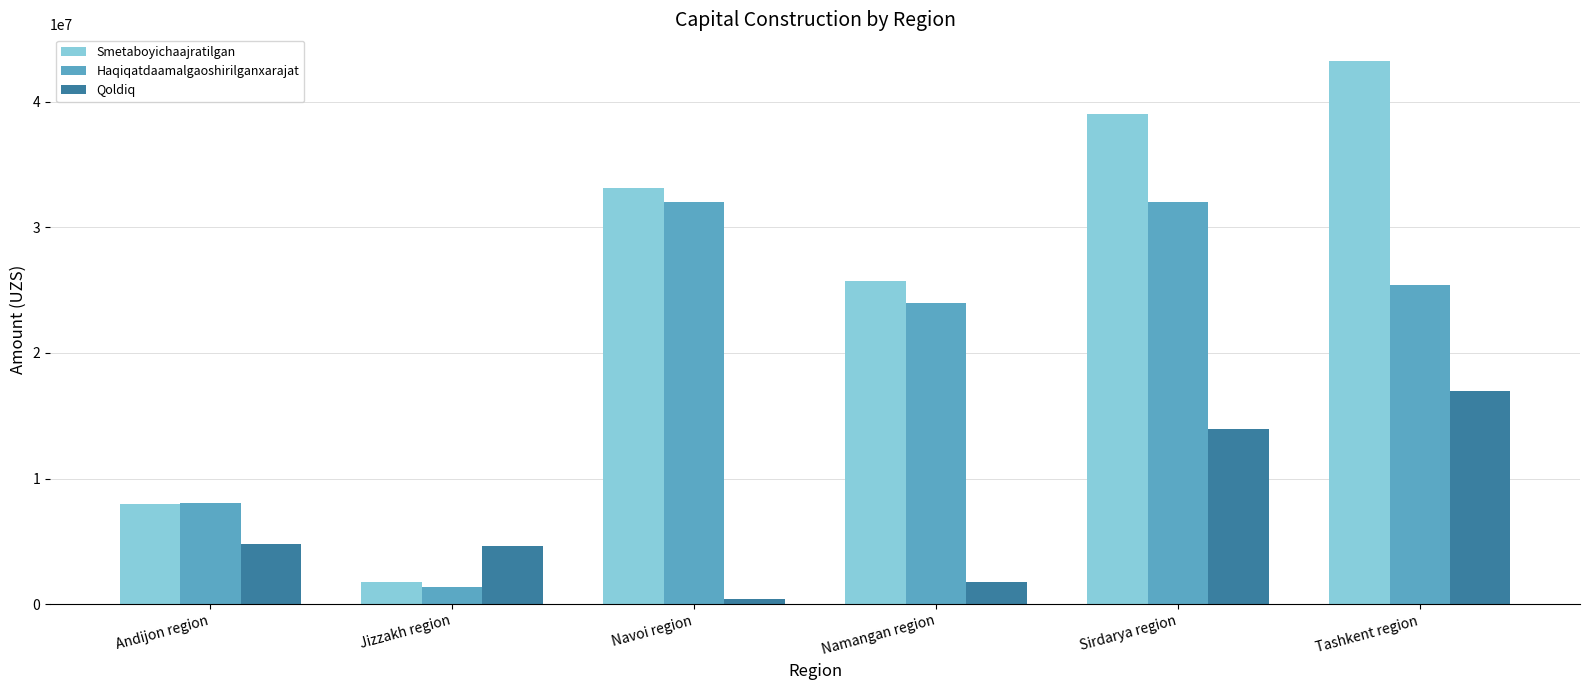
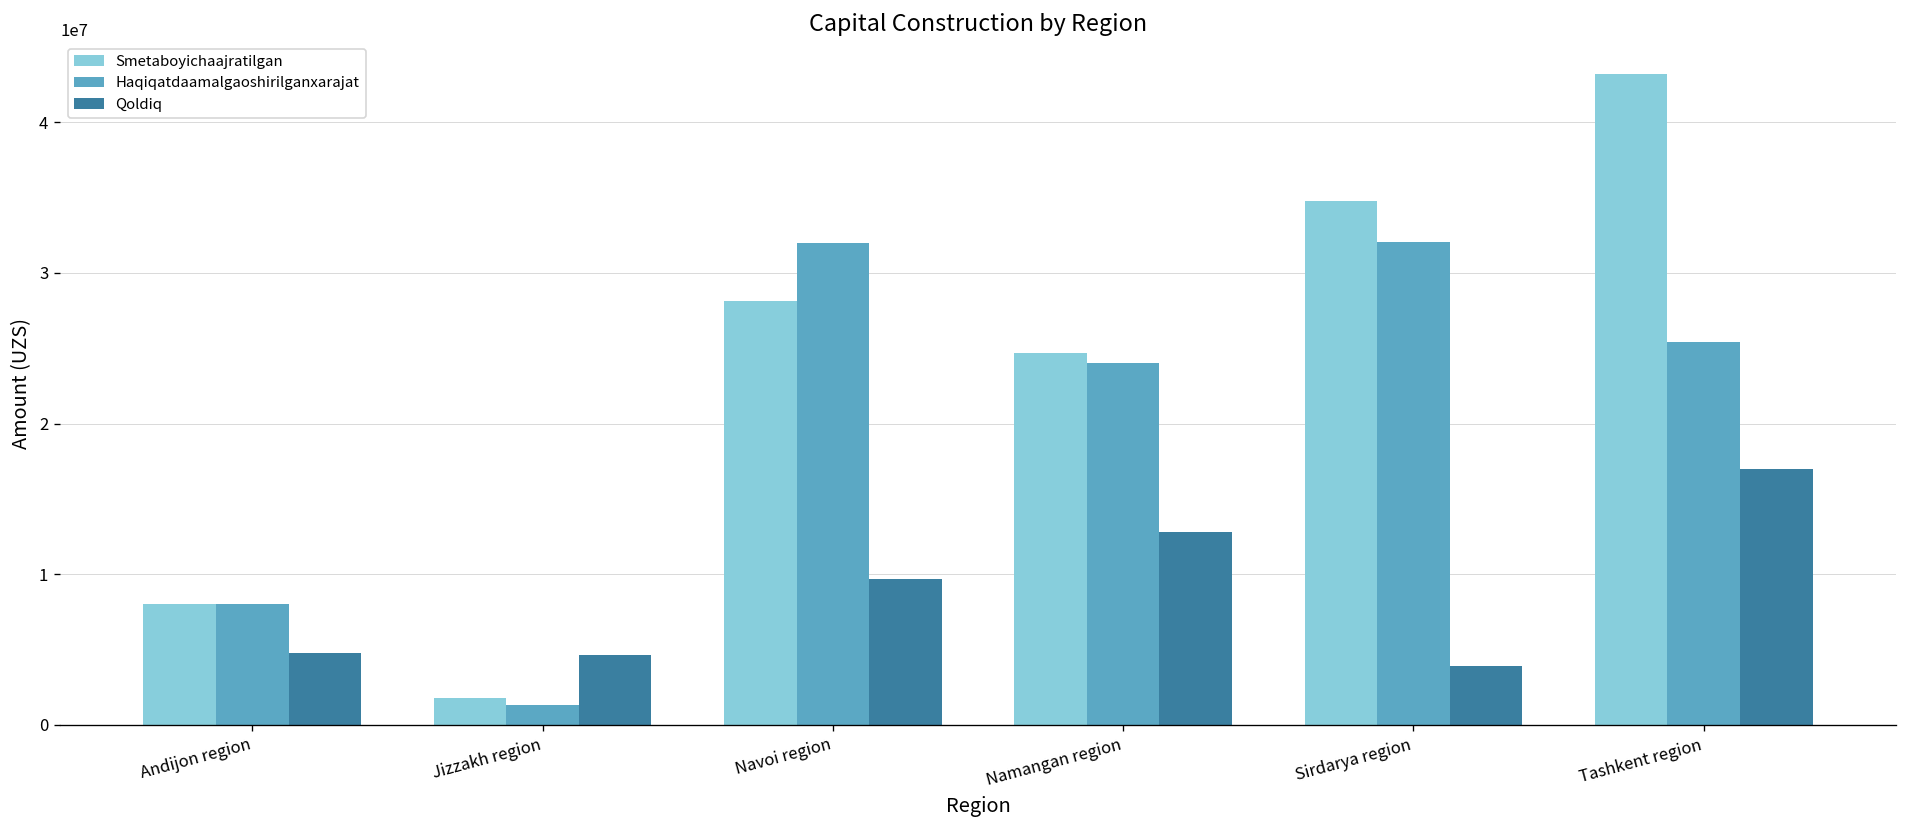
Smetaboyichaajratilgan, Navoi region: 33100000 -> 28200000
Qoldiq, Navoi region: 400000 -> 9700000
Smetaboyichaajratilgan, Namangan region: 25800000 -> 24700000
Qoldiq, Namangan region: 1700000 -> 12800000
Smetaboyichaajratilgan, Sirdarya region: 39000000 -> 34800000
Qoldiq, Sirdarya region: 14000000 -> 3900000
